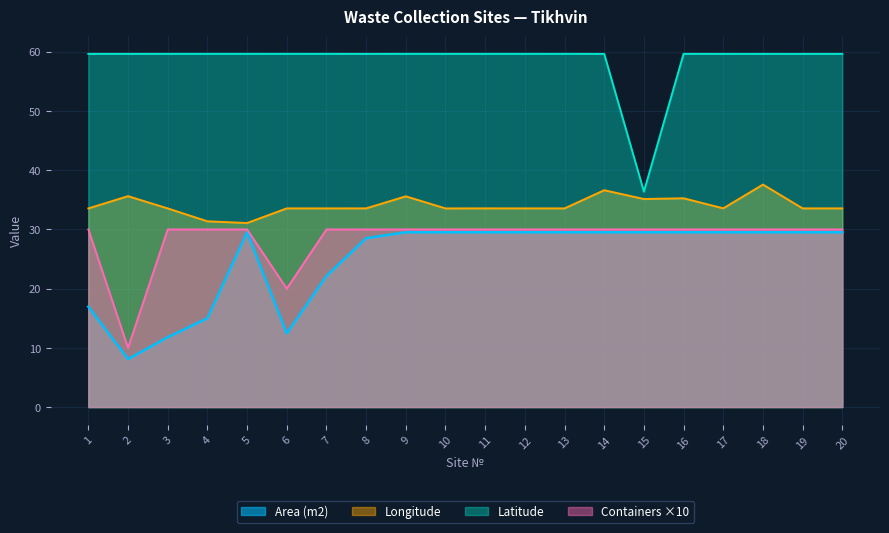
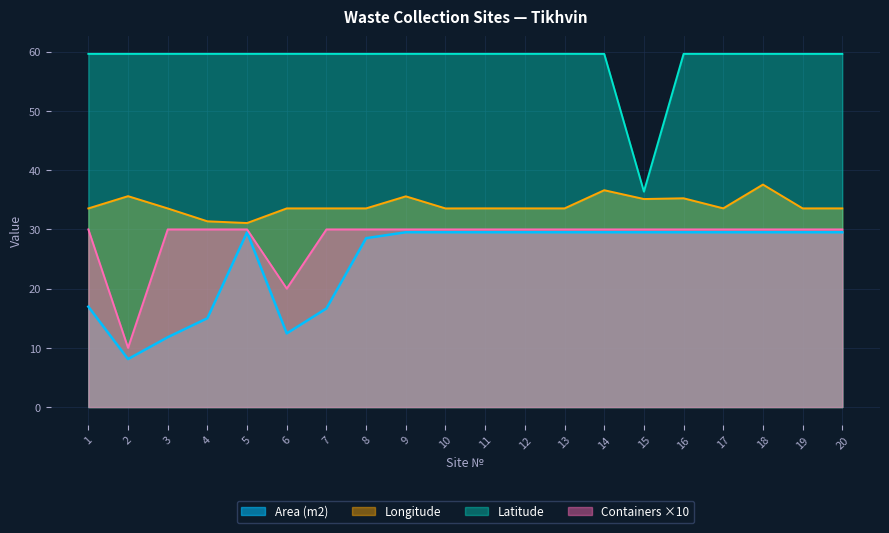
Area (m2), 7: 22 -> 17
